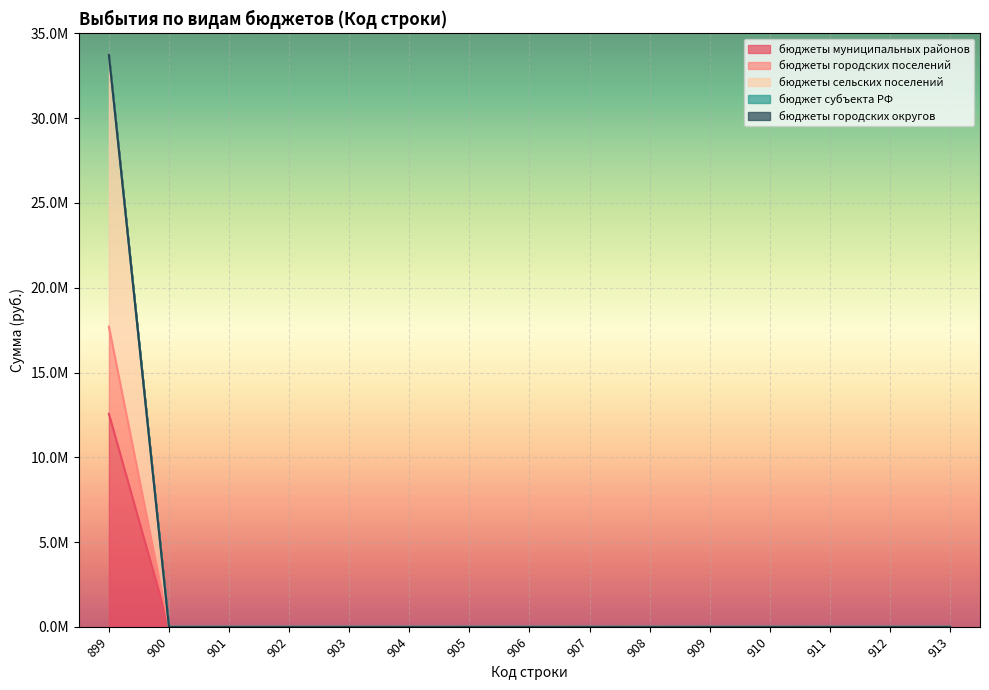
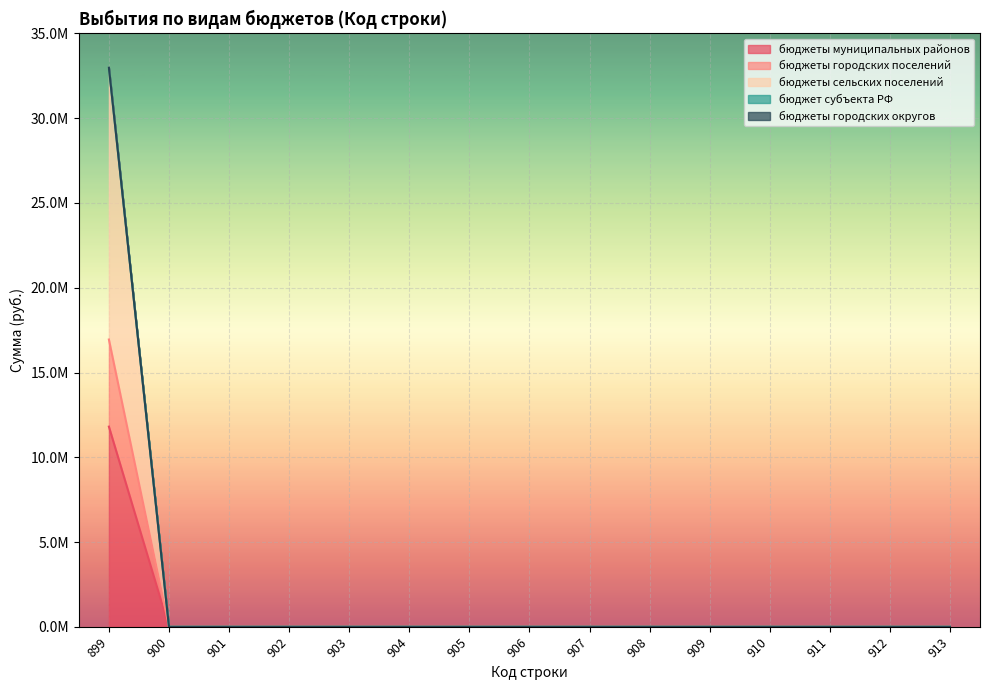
бюджеты муниципальных районов, 899: 12600000 -> 11800000
